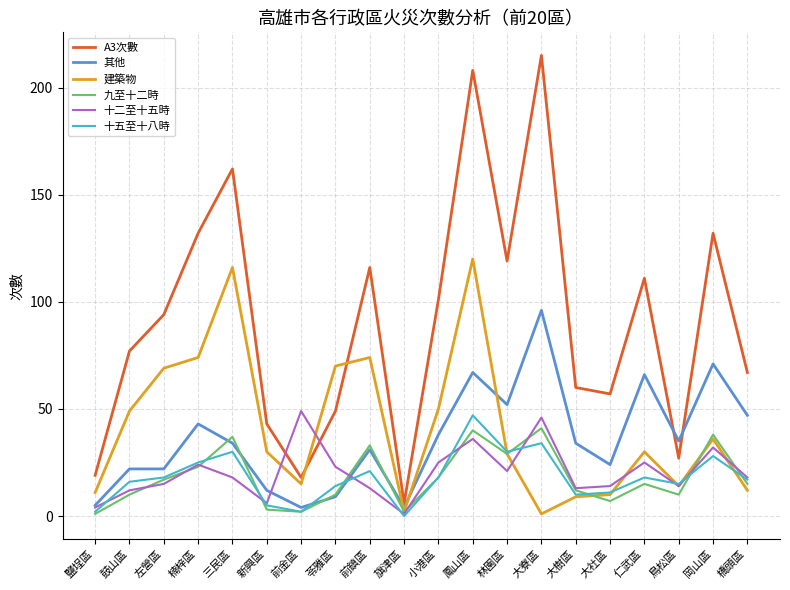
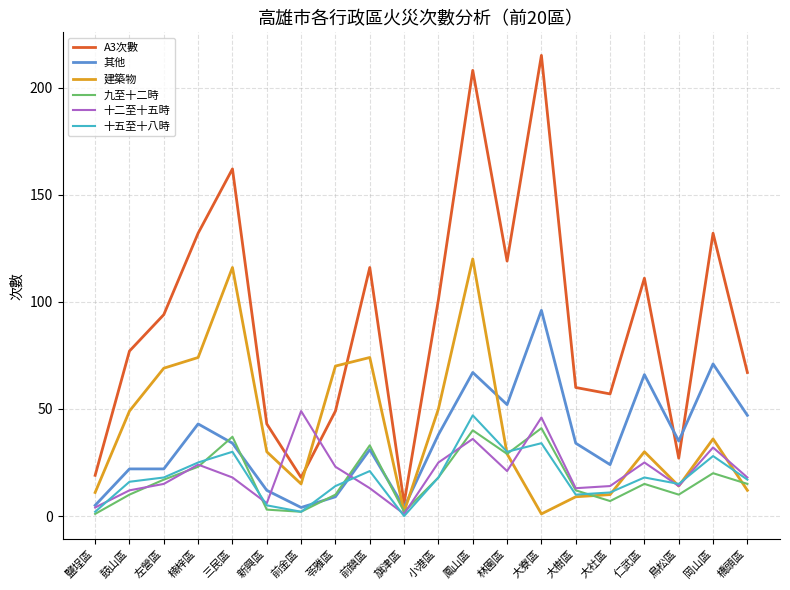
九至十二時, 岡山區: 38 -> 20
